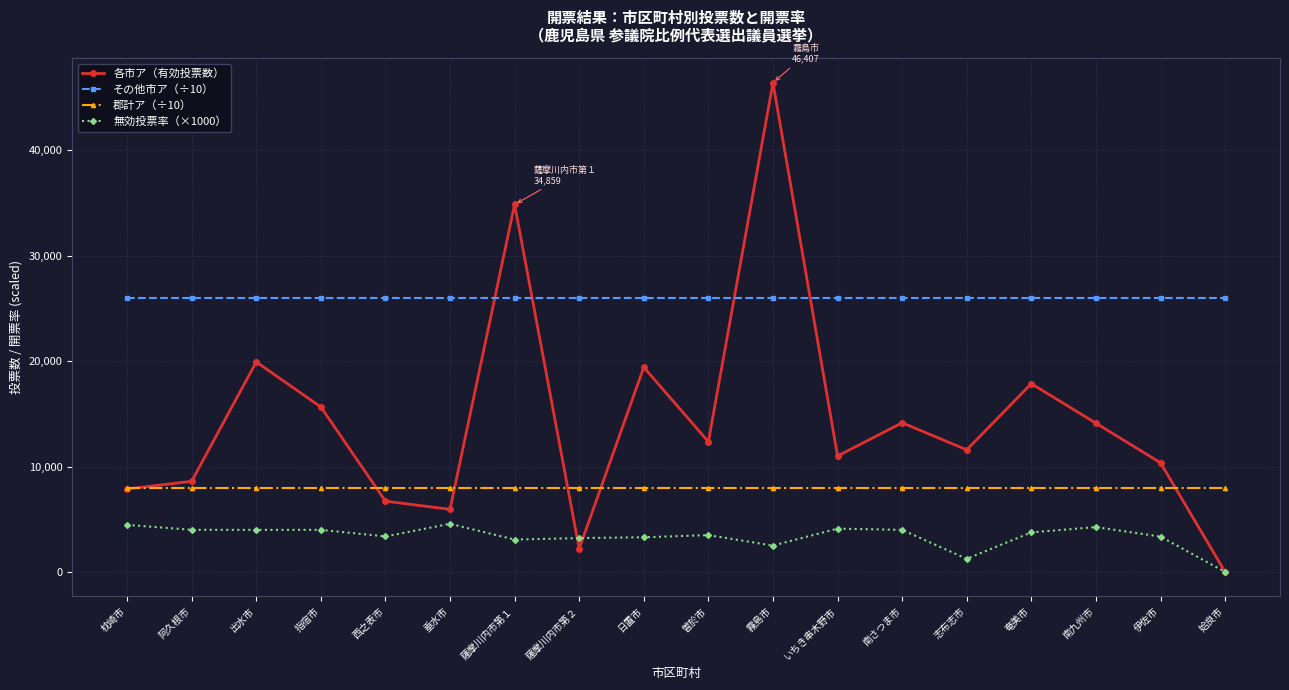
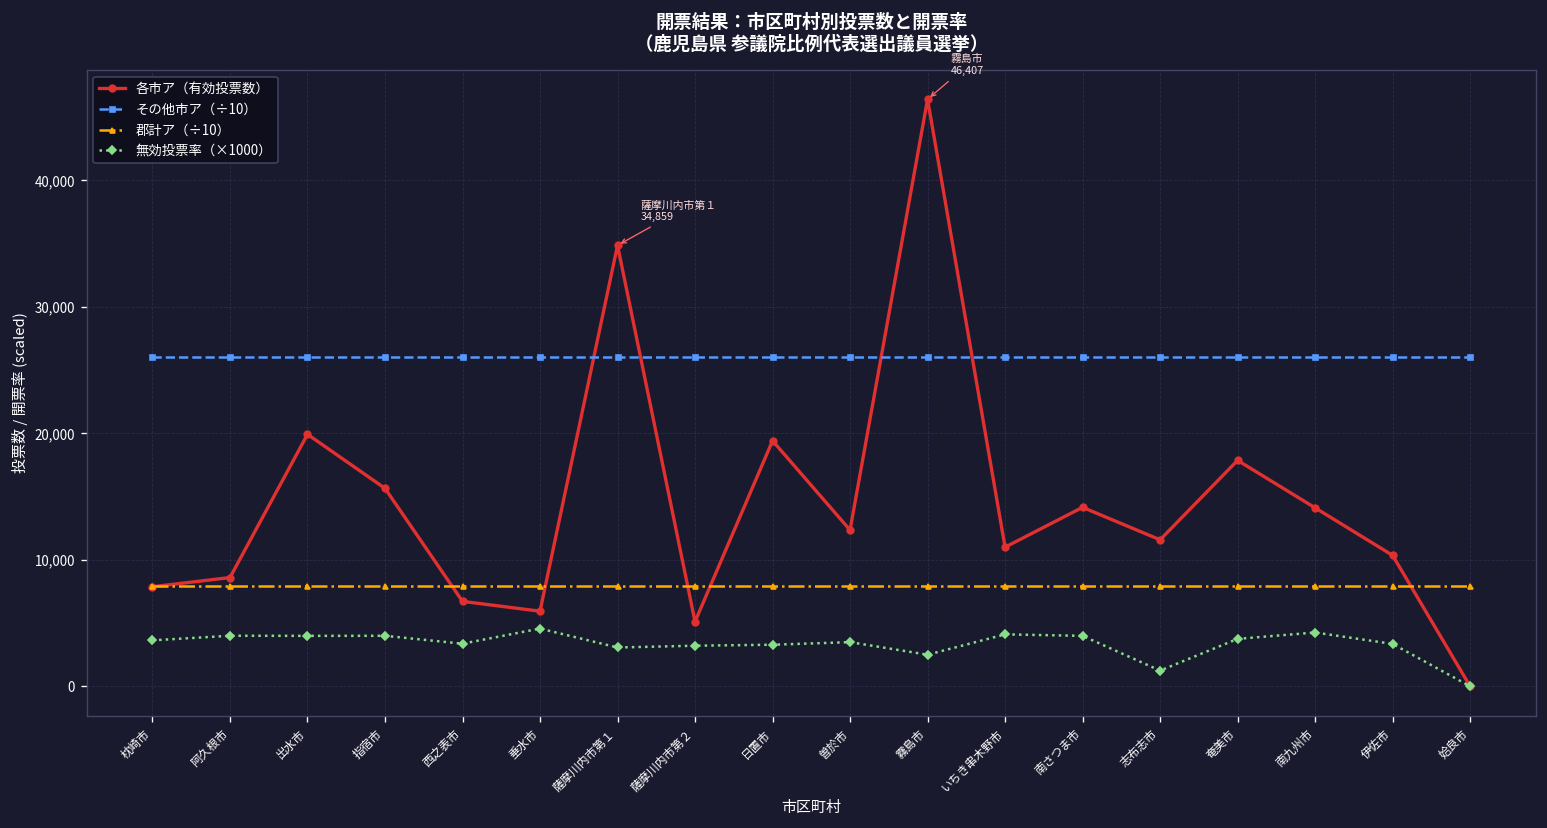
無効投票率（×1000）, 枕崎市: 4,500 -> 3,600
各市ア（有効投票数）, 薩摩川内市第２: 2,200 -> 5,100
